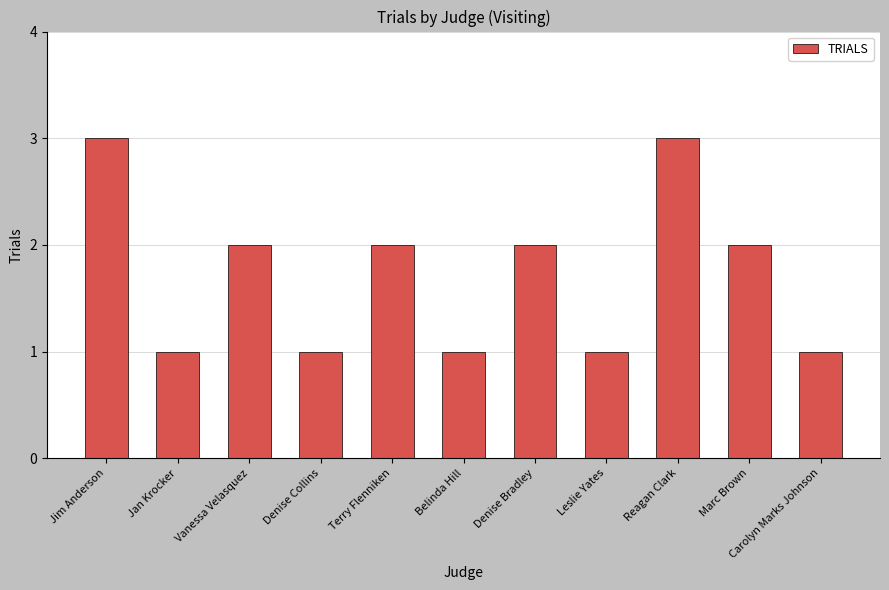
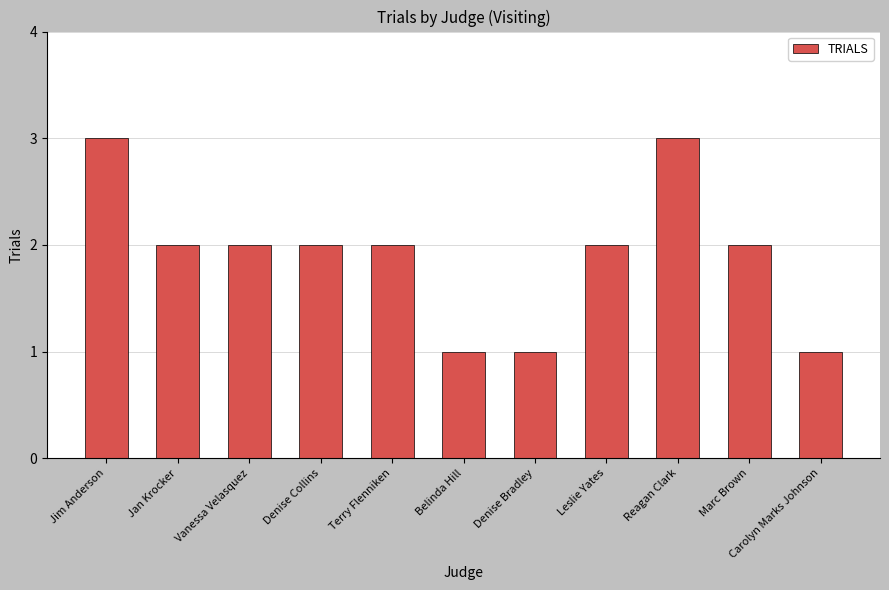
Jan Krocker: 1 -> 2
Denise Collins: 1 -> 2
Denise Bradley: 2 -> 1
Leslie Yates: 1 -> 2
